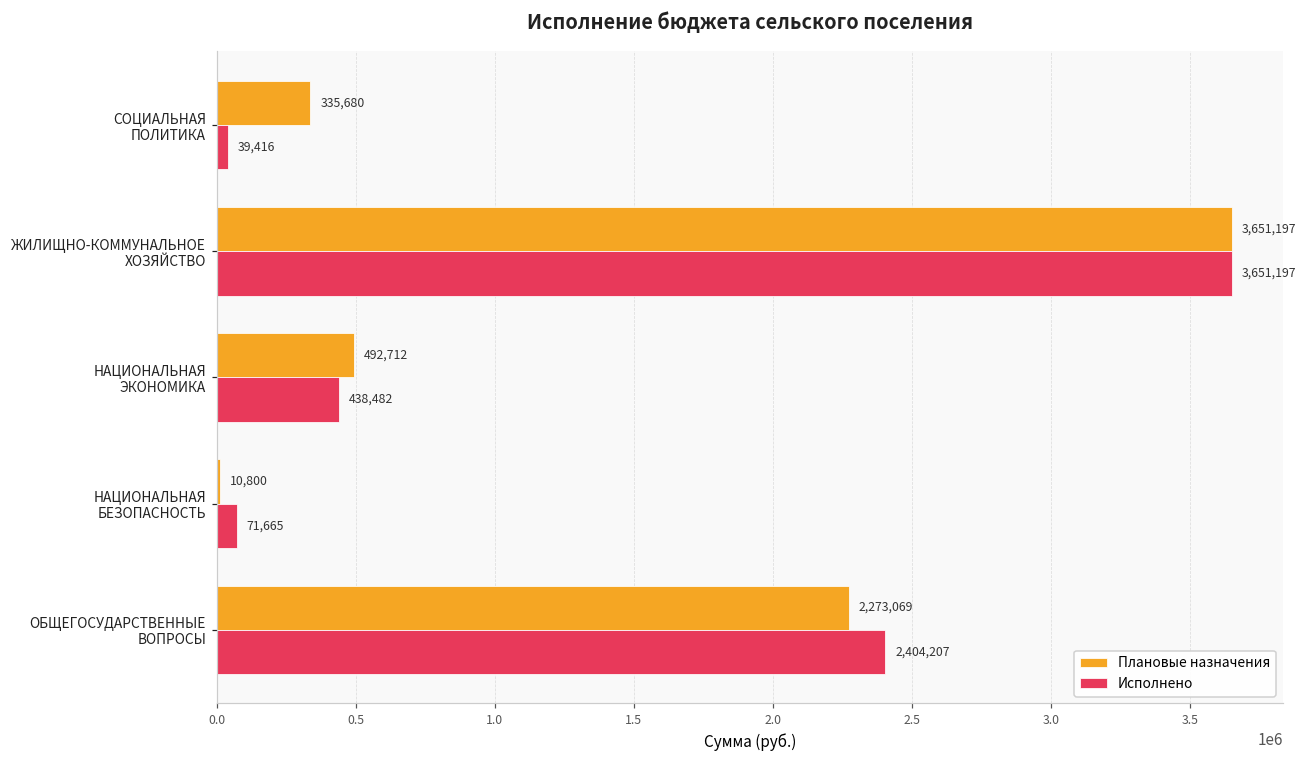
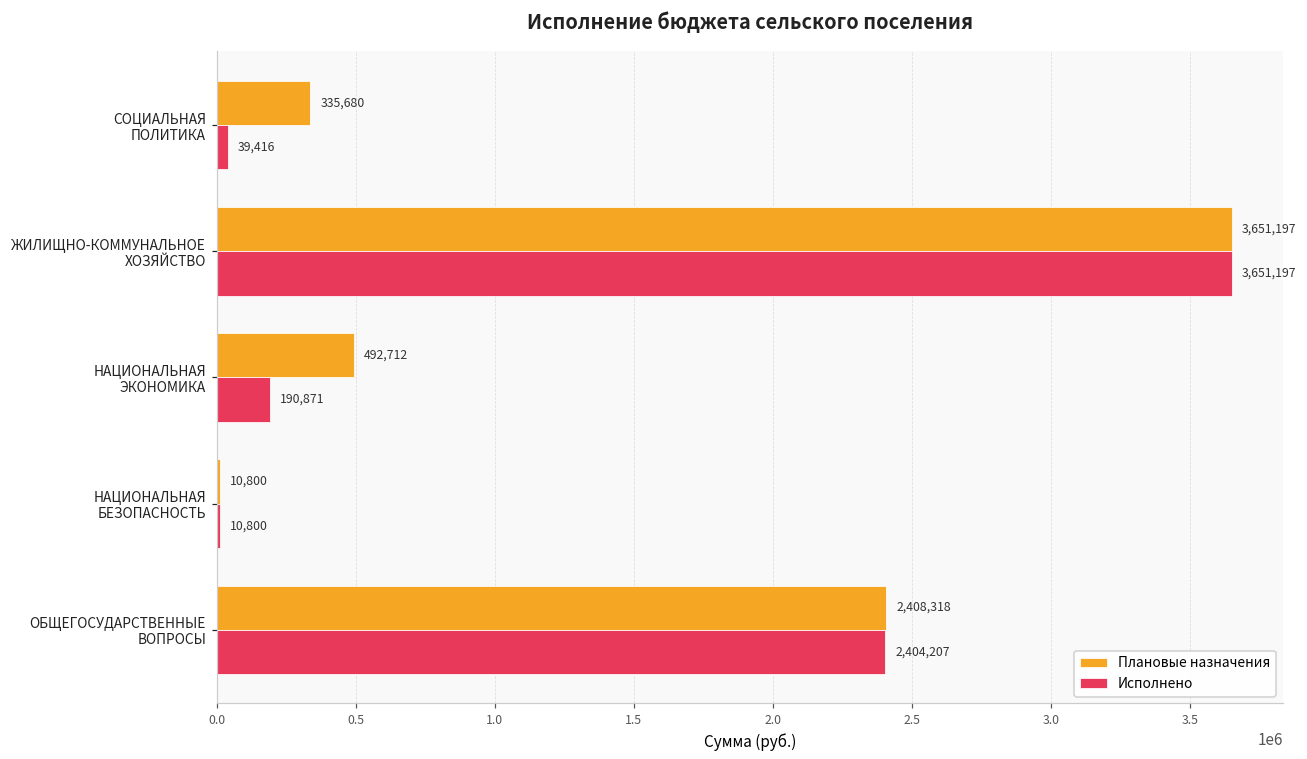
Исполнено, НАЦИОНАЛЬНАЯ ЭКОНОМИКА: 438,482 -> 190,871
Исполнено, НАЦИОНАЛЬНАЯ БЕЗОПАСНОСТЬ: 71,665 -> 10,800
Плановые назначения, ОБЩЕГОСУДАРСТВЕННЫЕ ВОПРОСЫ: 2,273,069 -> 2,408,318
